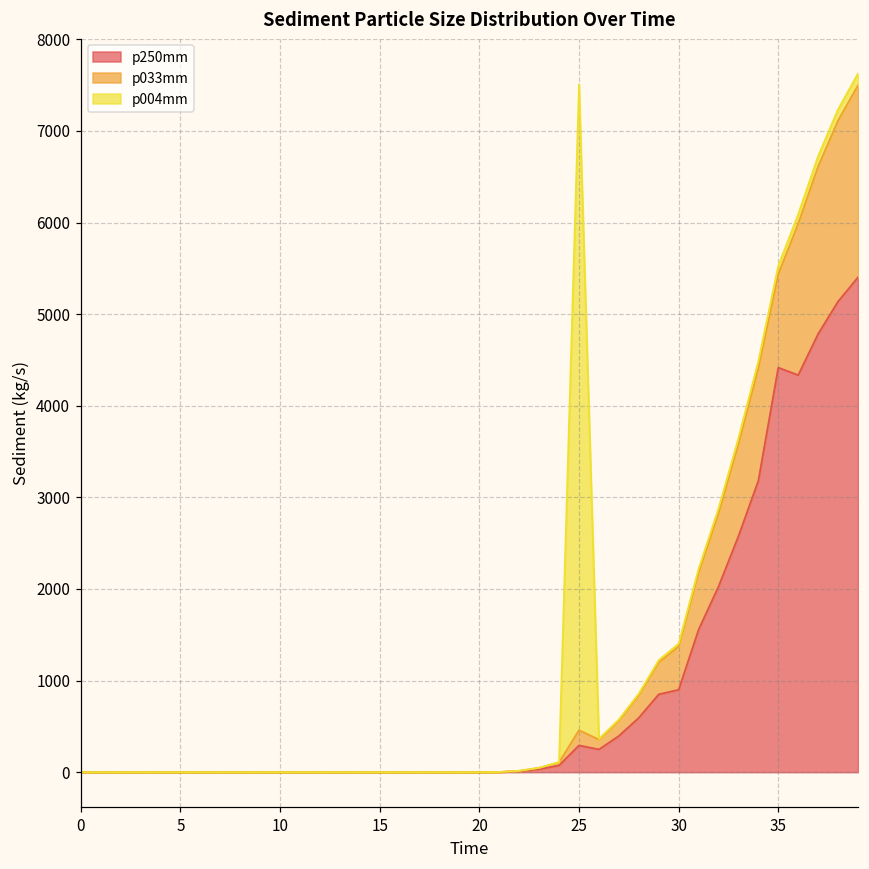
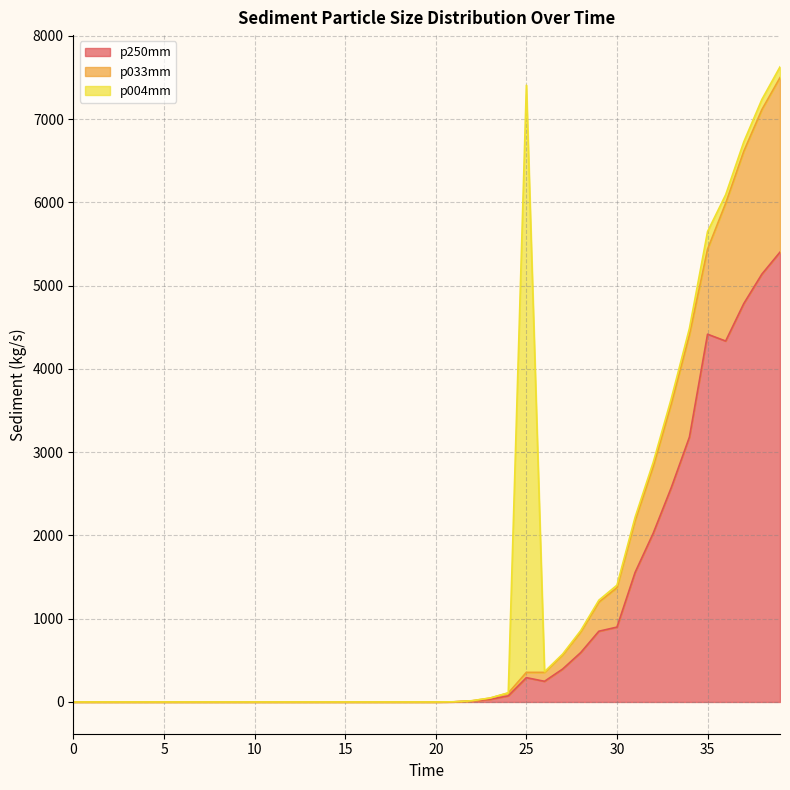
p033mm, 25: 200 -> 100
p004mm, 35: 100 -> 200
